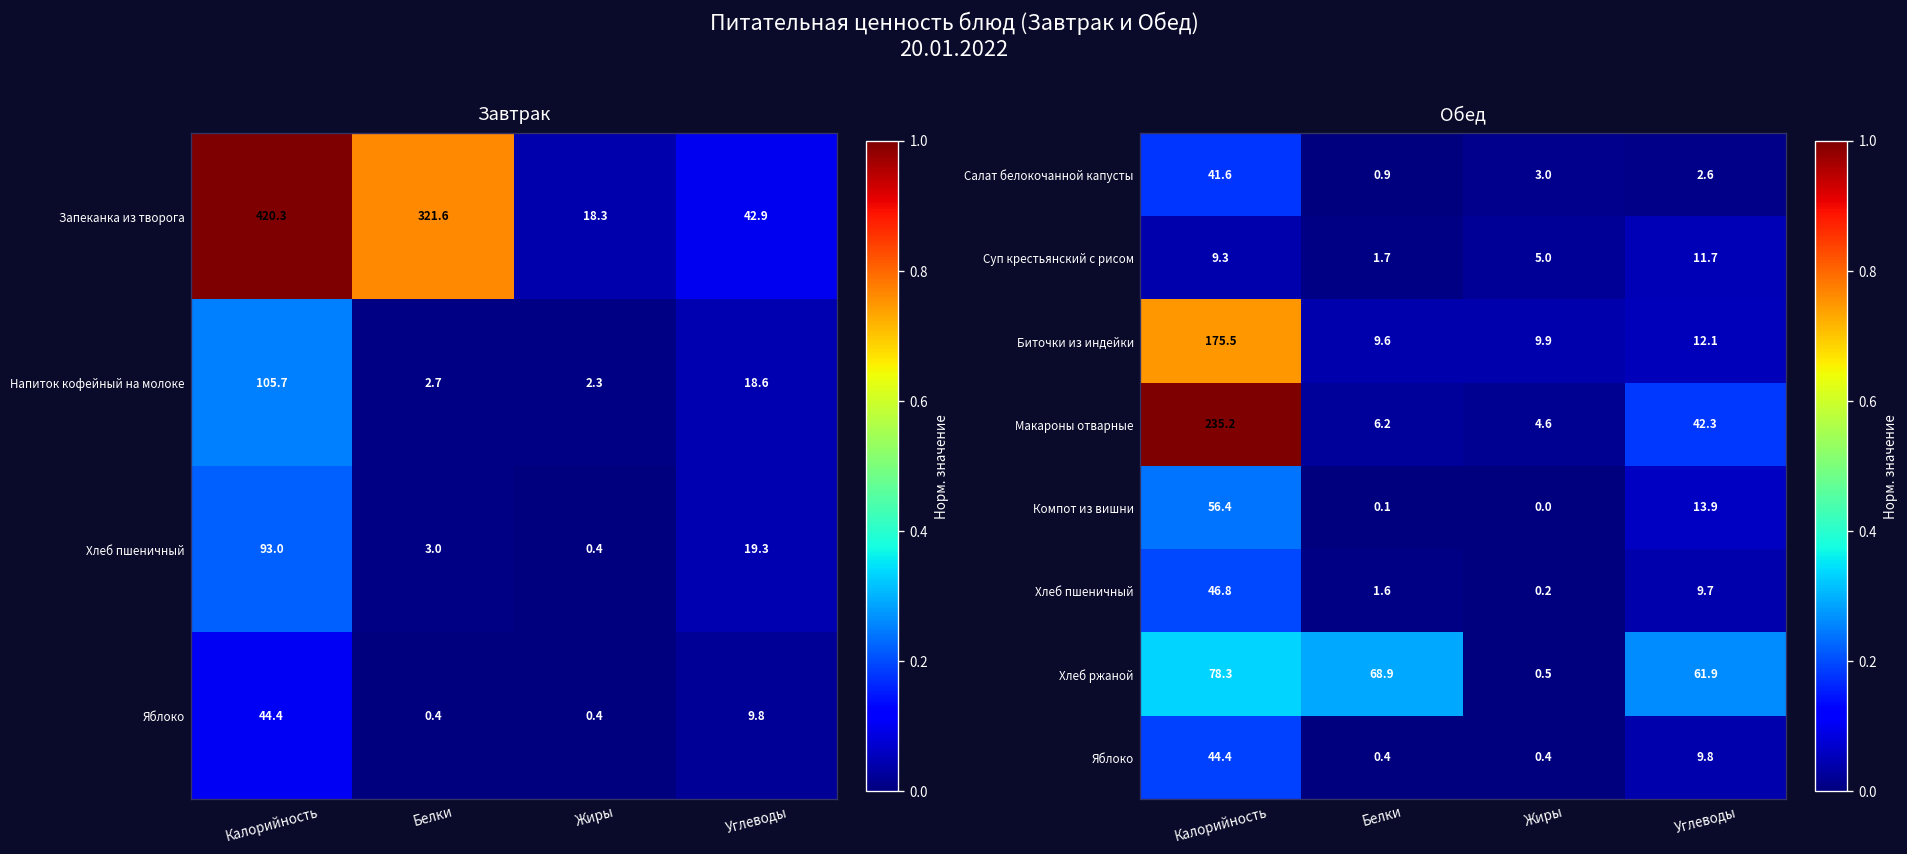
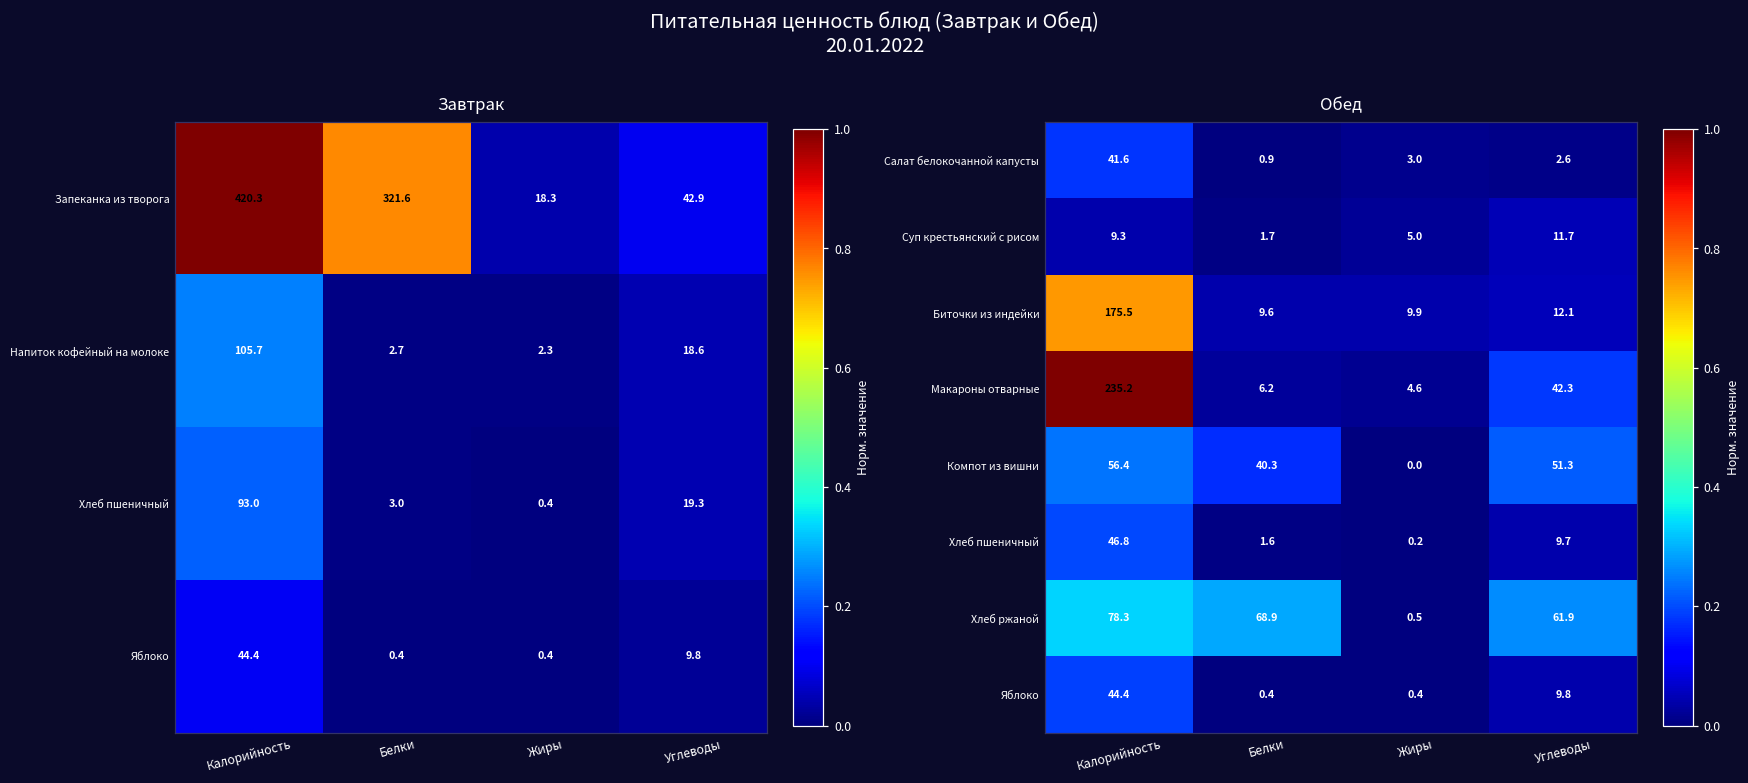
Обед, Компот из вишни, Белки: 0.1 -> 40.3
Обед, Компот из вишни, Углеводы: 13.9 -> 51.3
